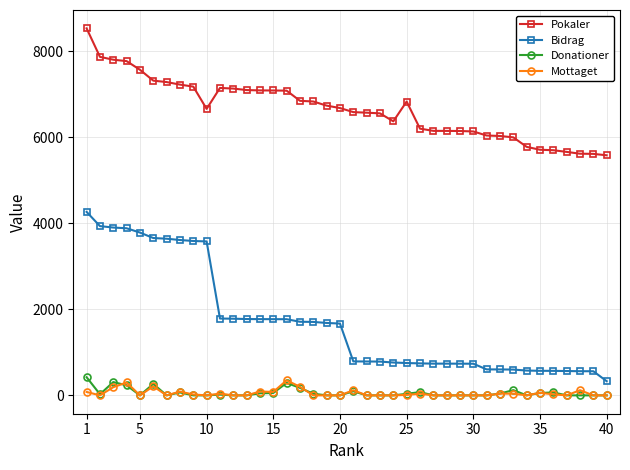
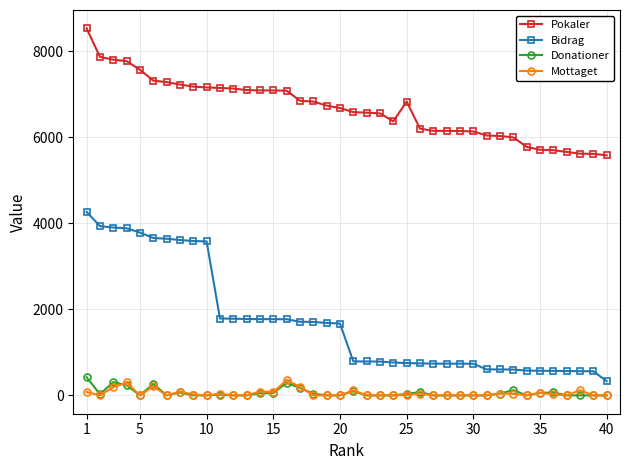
Pokaler, 10: 6700 -> 7200
